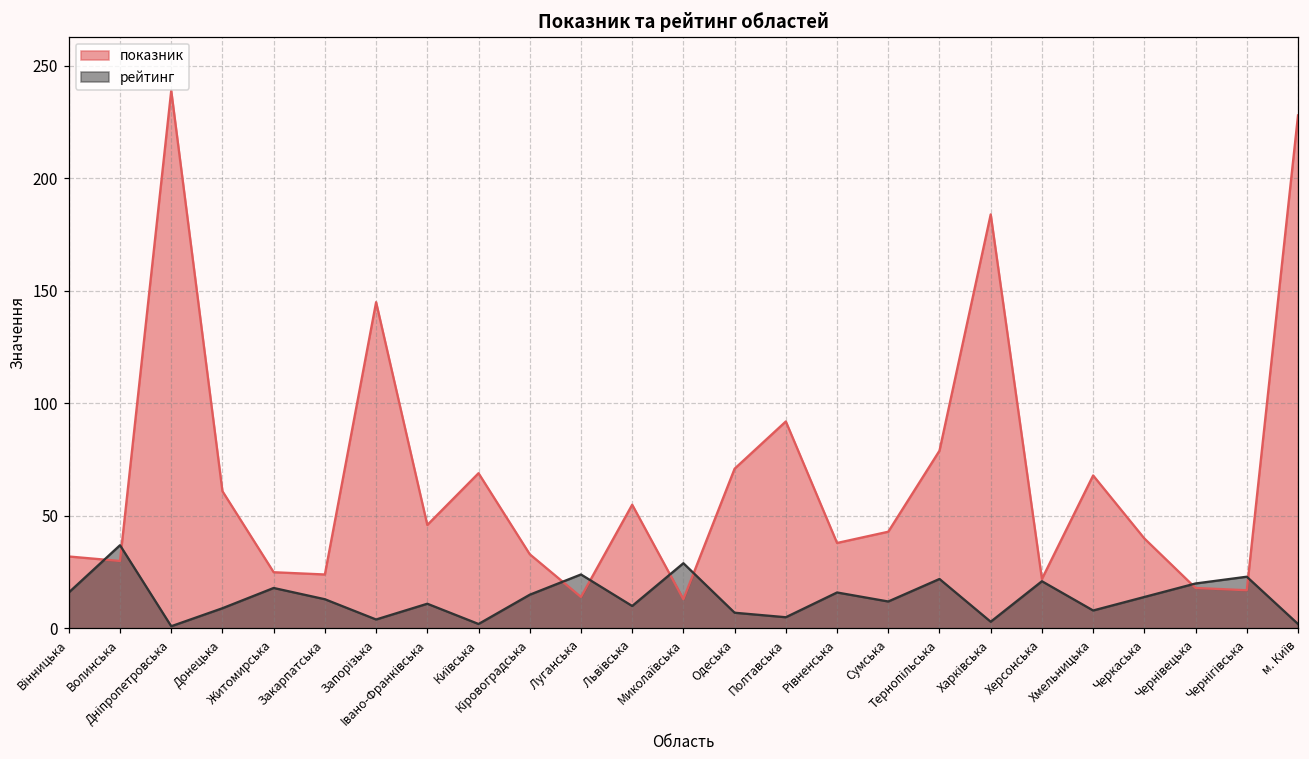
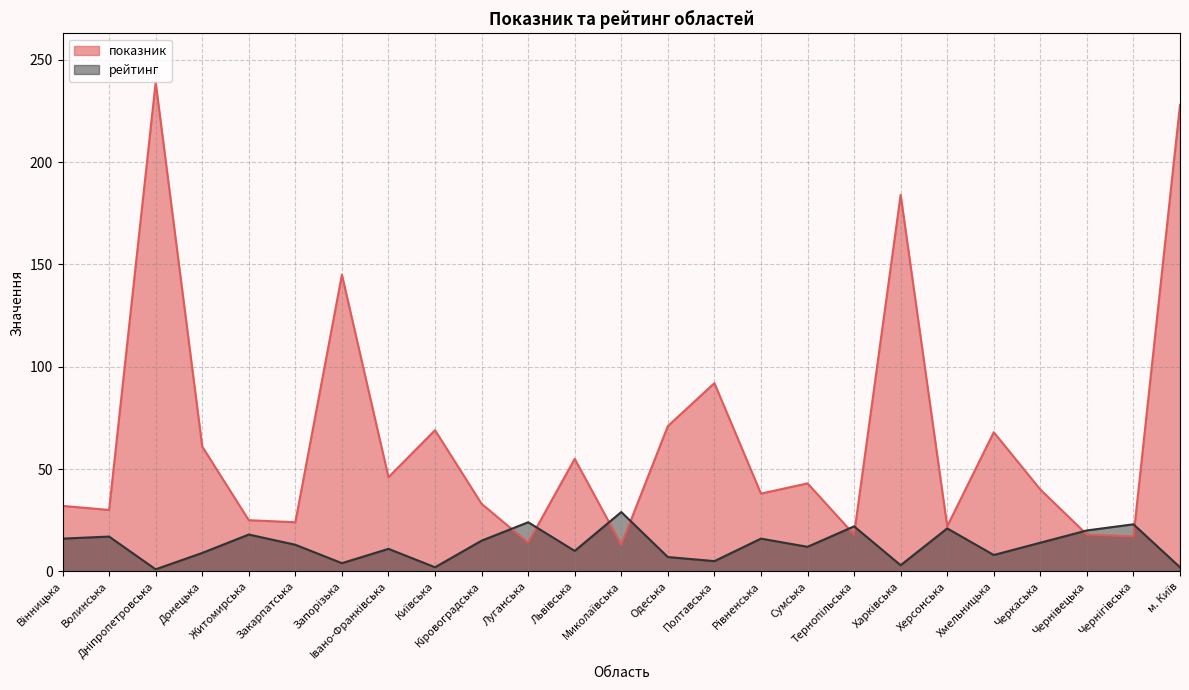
рейтинг, Волинська: 37 -> 17
показник, Тернопільська: 79 -> 18
